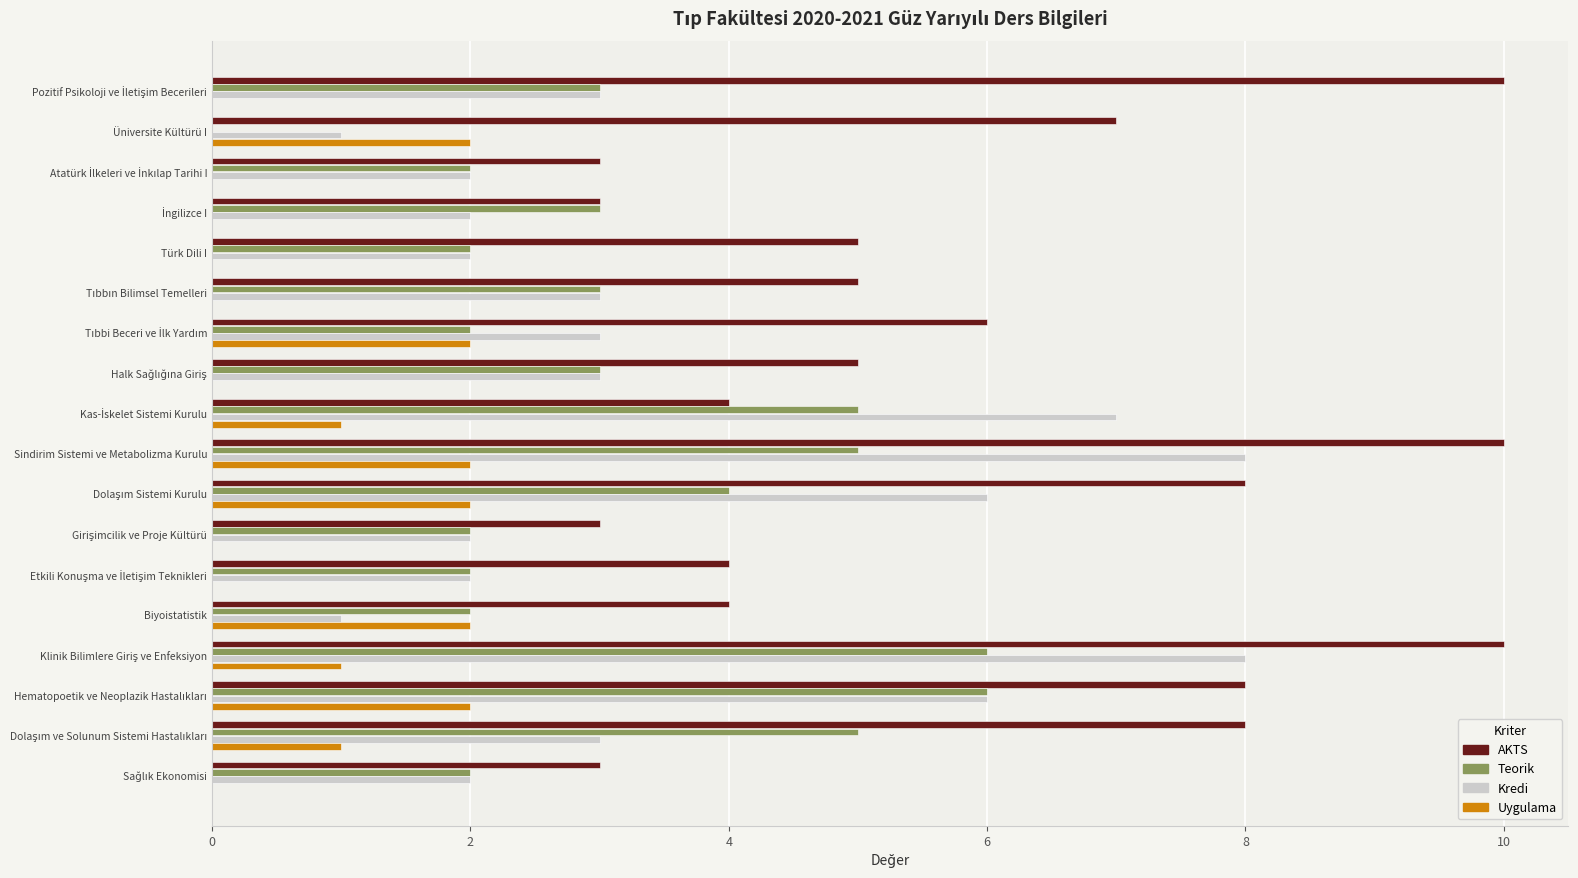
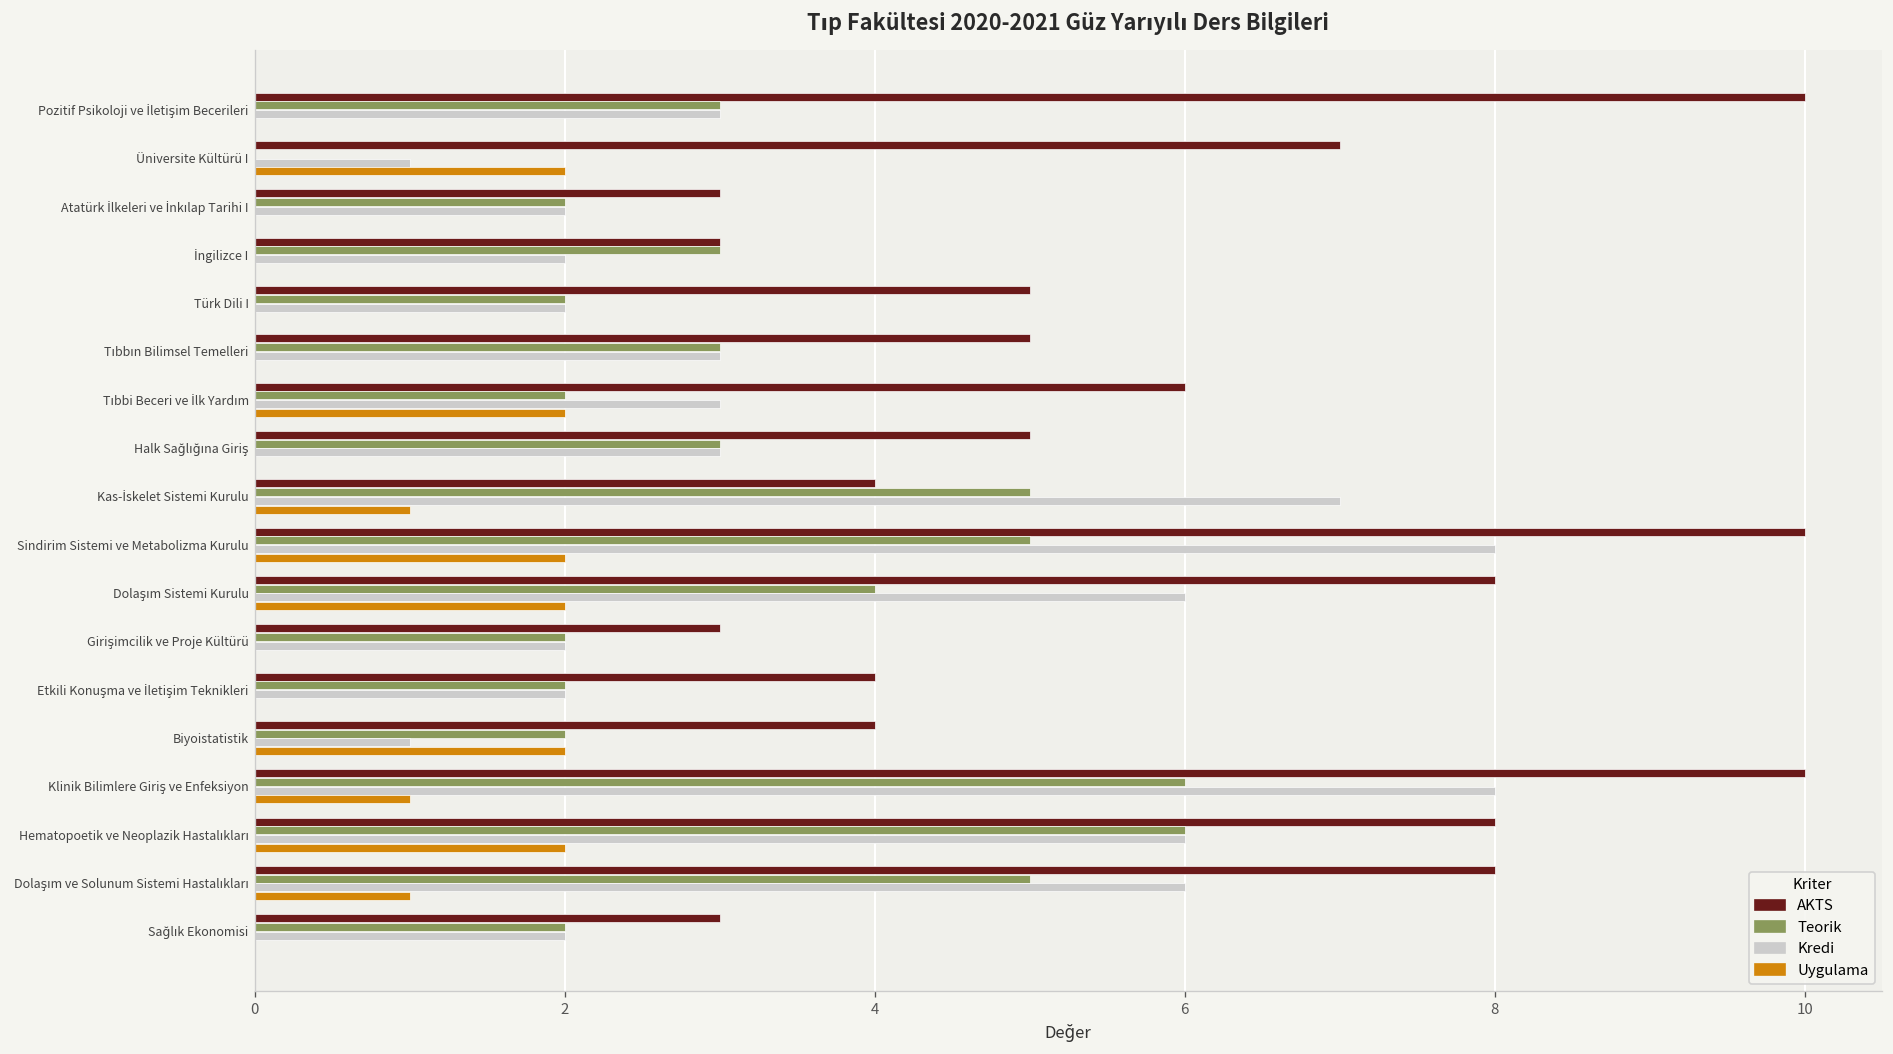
Kredi, Dolaşım ve Solunum Sistemi Hastalıkları: 3 -> 6
